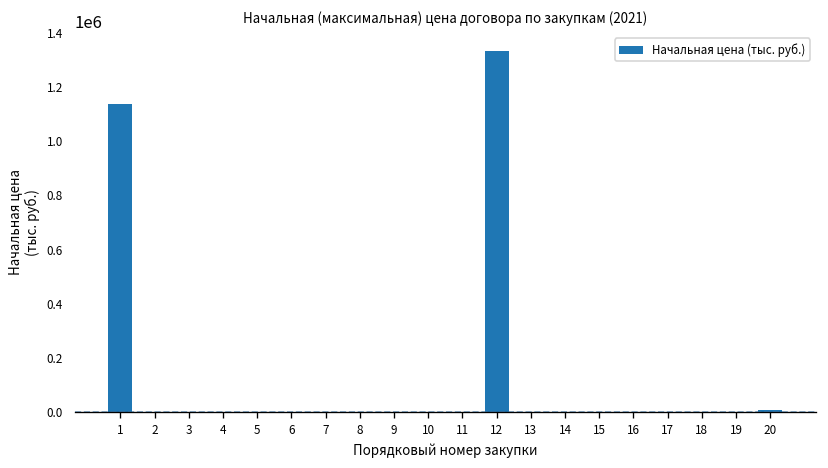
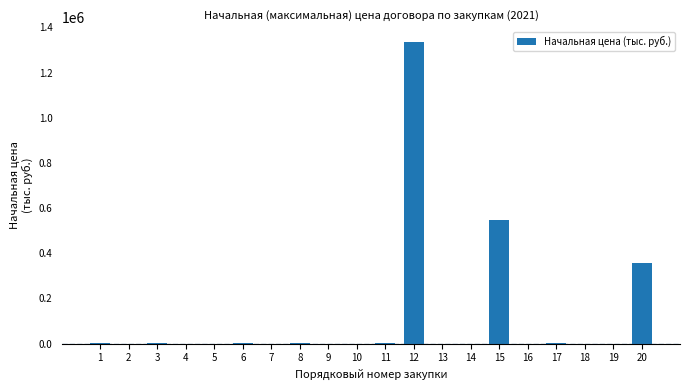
1: 1140000 -> 0
15: 0 -> 550000
20: 10000 -> 360000
